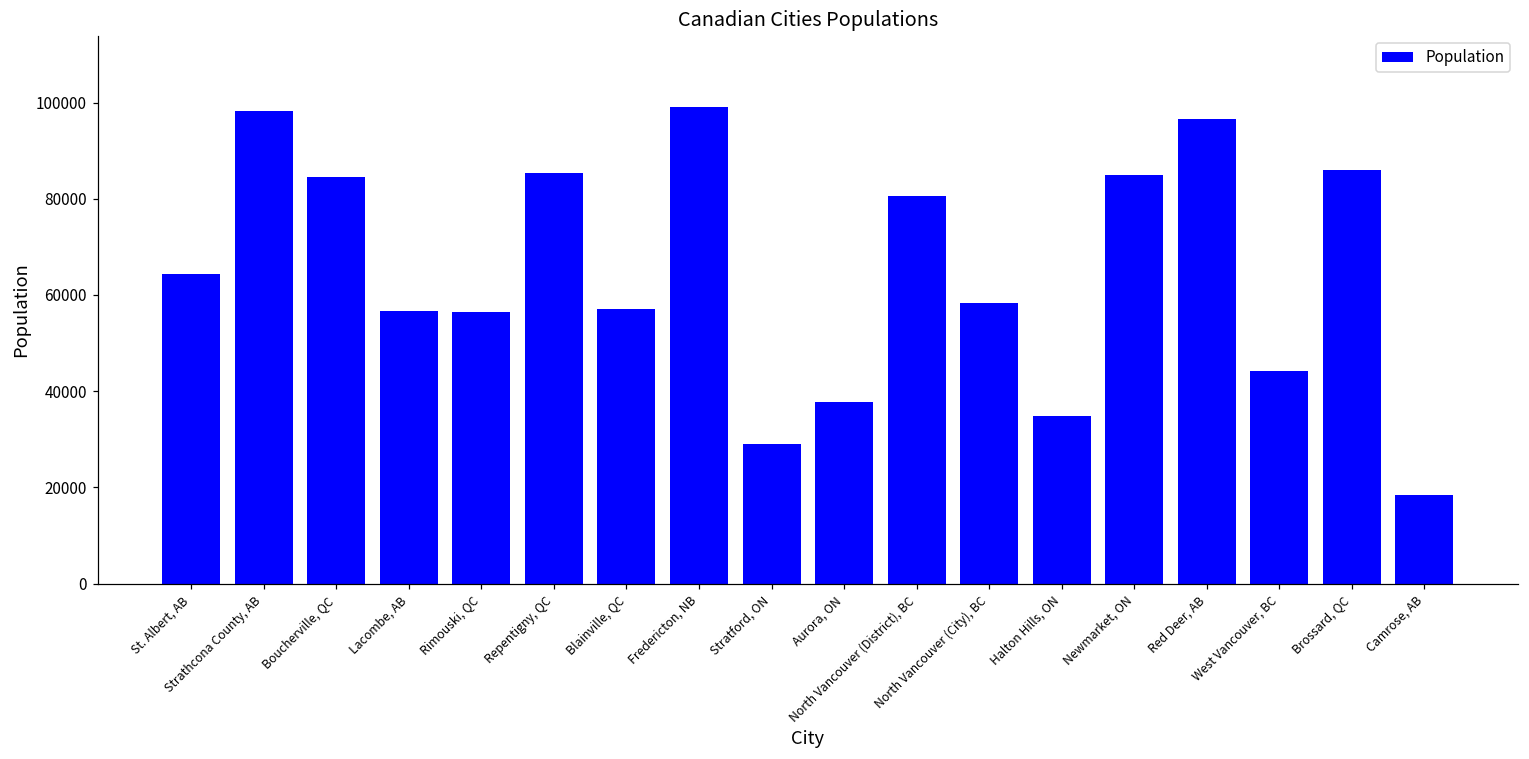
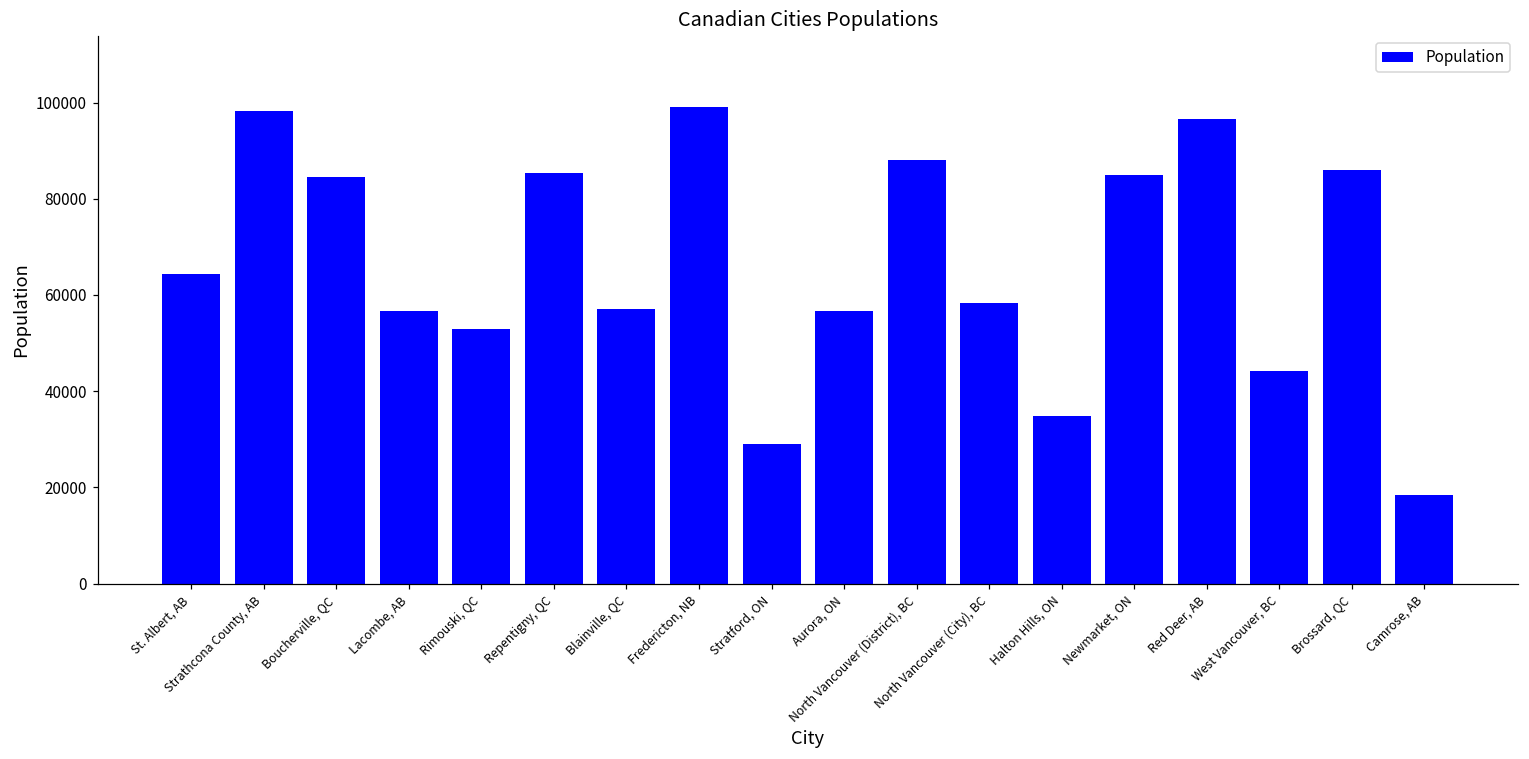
Rimouski, QC: 56000 -> 53000
Aurora, ON: 38000 -> 57000
North Vancouver (District), BC: 81000 -> 88000
